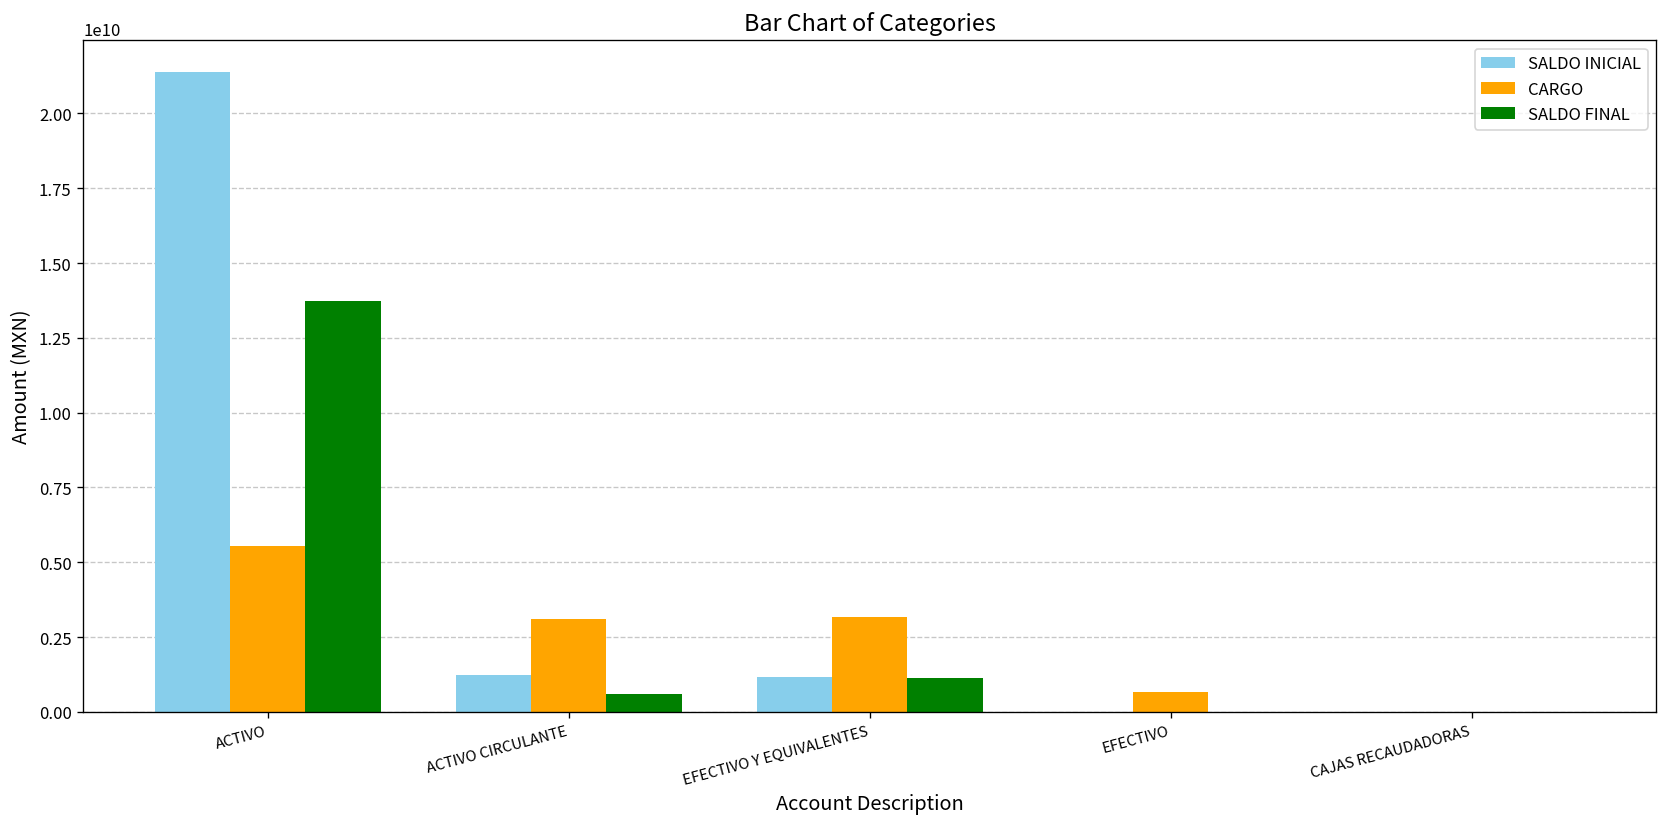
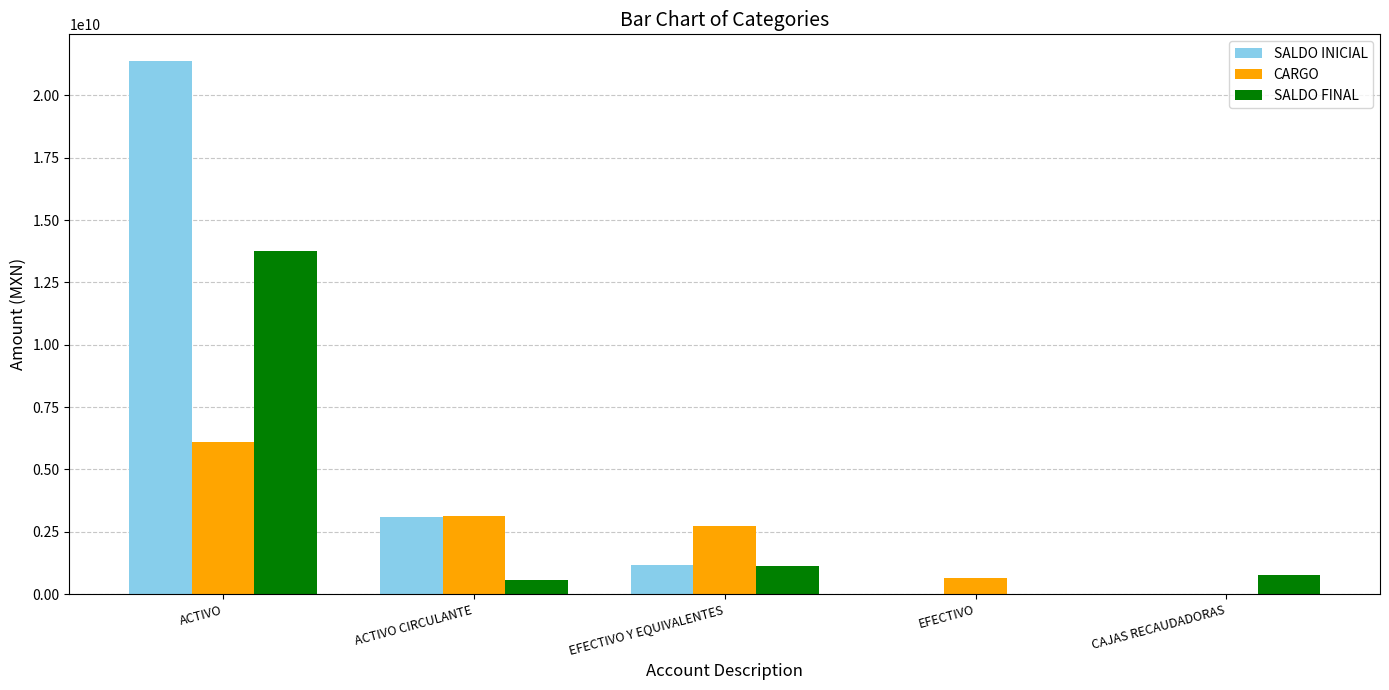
CARGO, ACTIVO: 5500000000 -> 6100000000
SALDO INICIAL, ACTIVO CIRCULANTE: 1200000000 -> 3100000000
CARGO, EFECTIVO Y EQUIVALENTES: 3200000000 -> 2700000000
SALDO FINAL, CAJAS RECAUDADORAS: 0 -> 800000000
